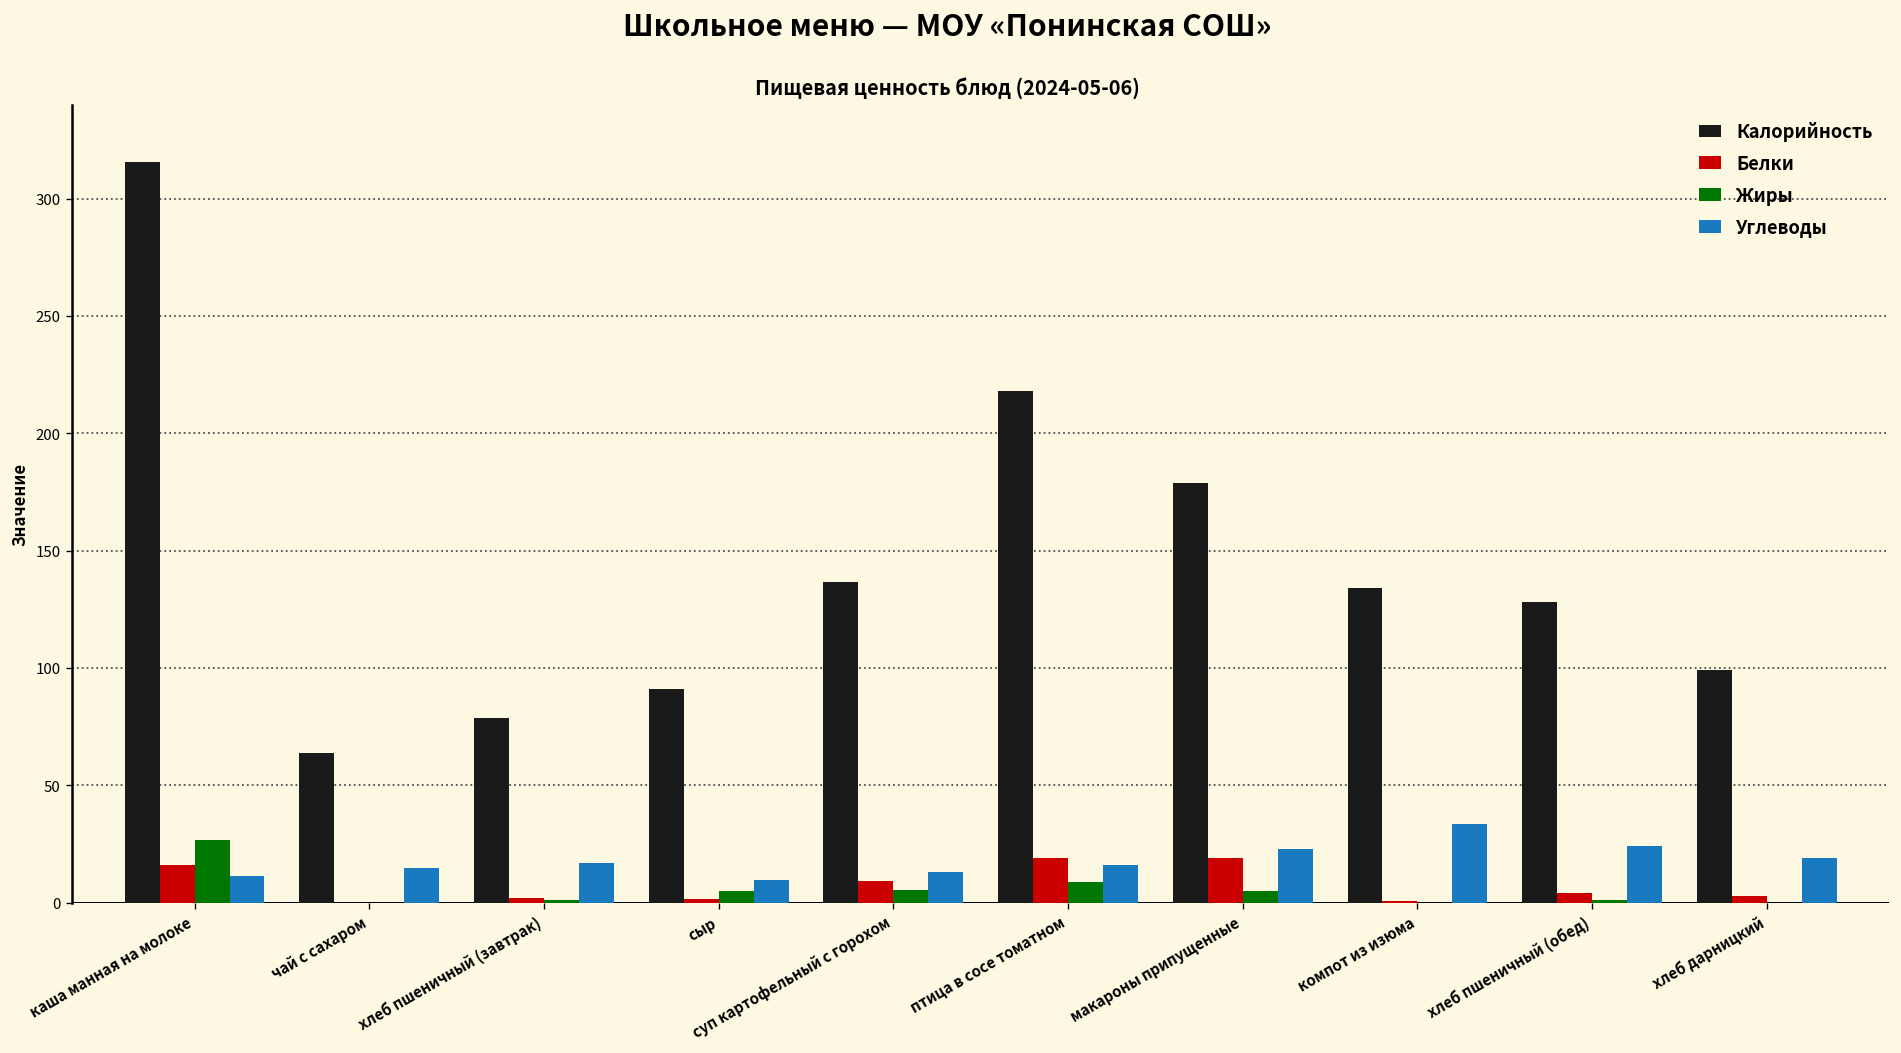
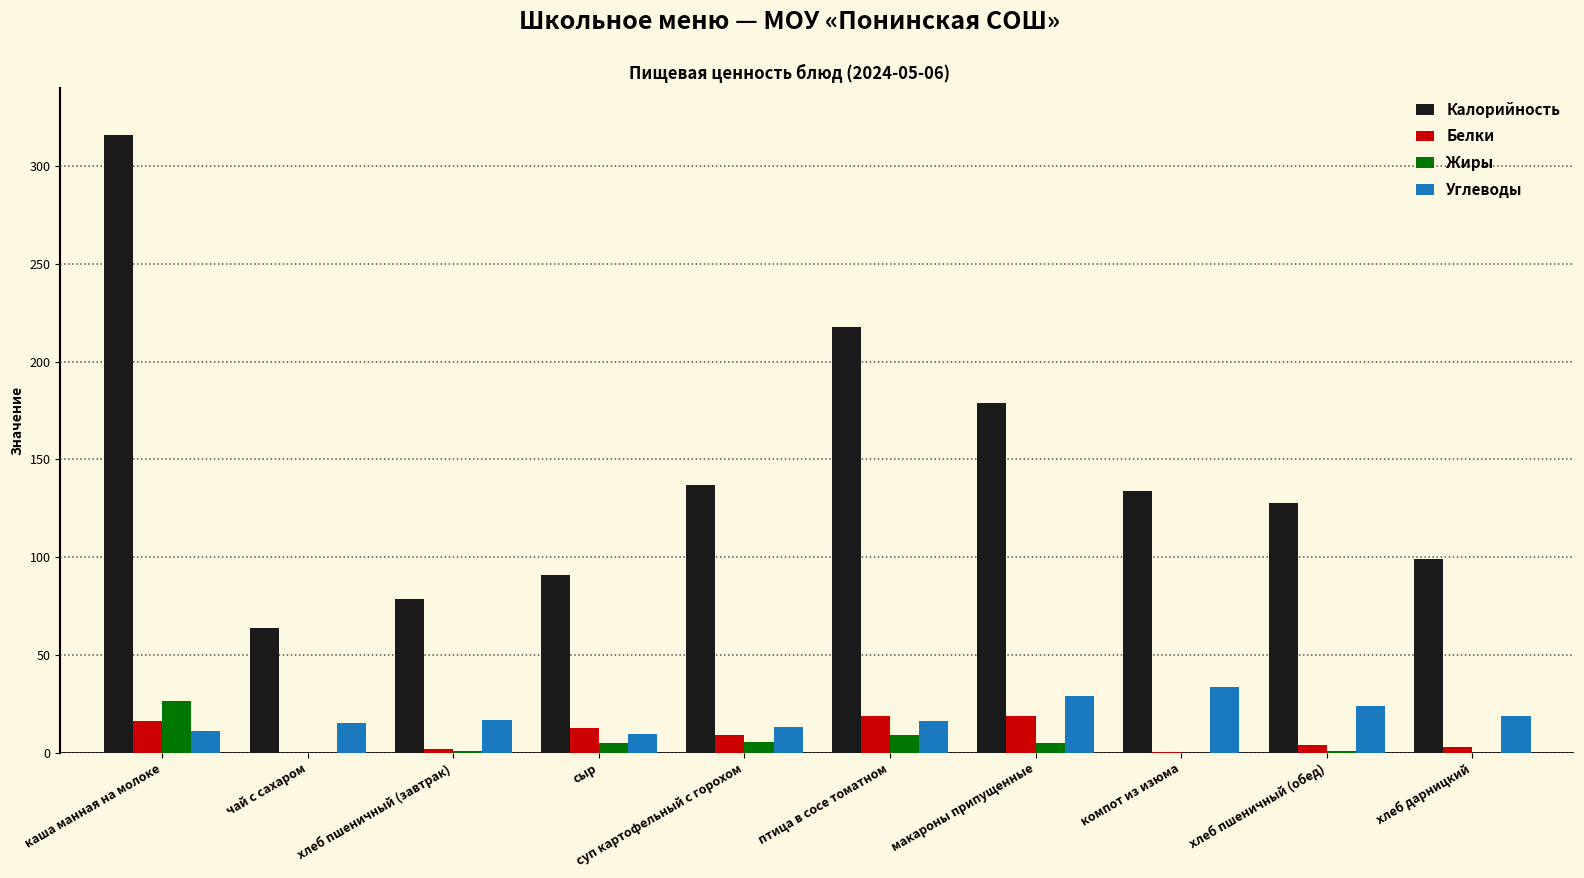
Белки, сыр: 2 -> 13
Углеводы, макароны припущенные: 23 -> 29
